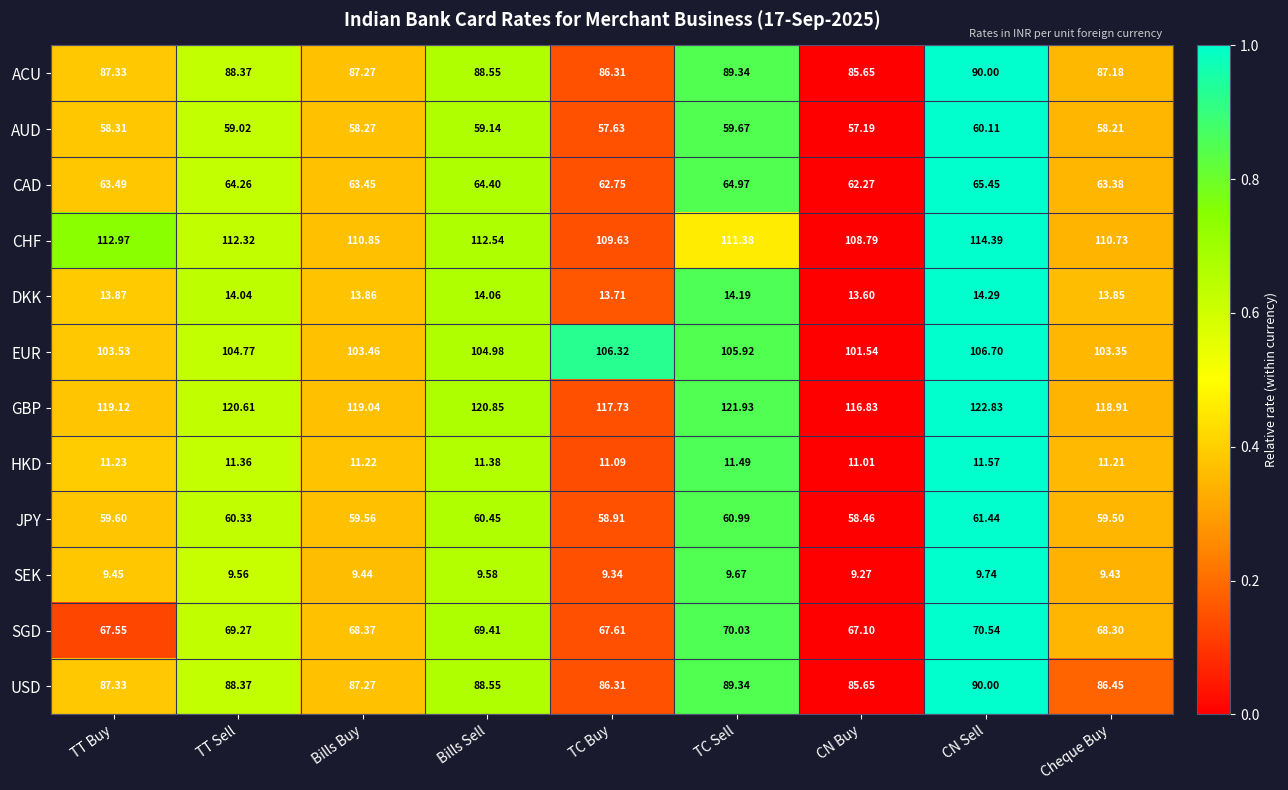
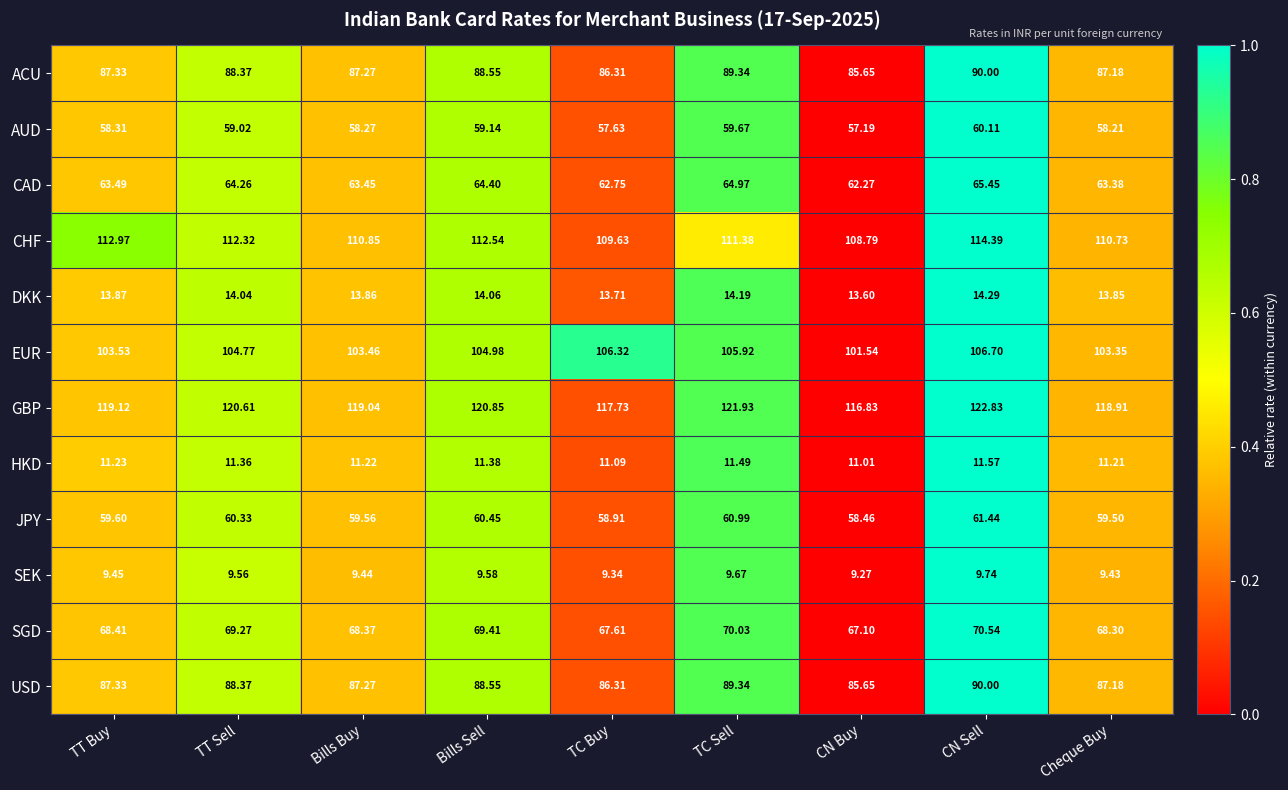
SGD, TT Buy: 67.55 -> 68.41
USD, Cheque Buy: 86.45 -> 87.18
